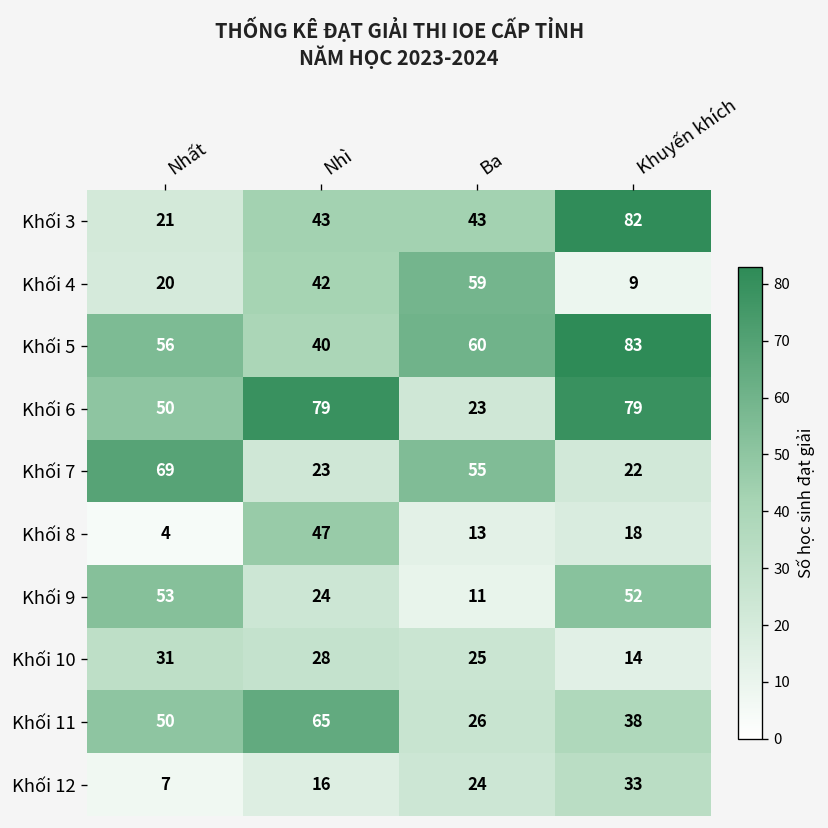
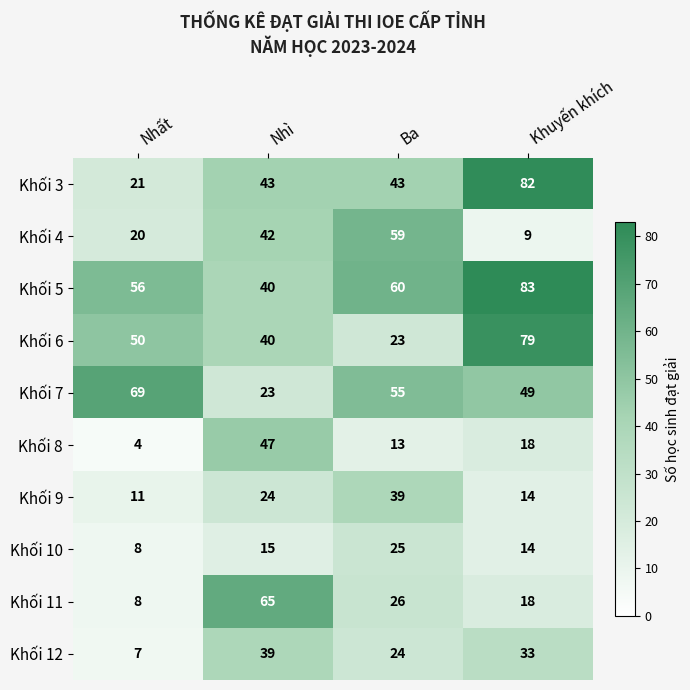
Khối 6, Nhì: 79 -> 40
Khối 7, Khuyến khích: 22 -> 49
Khối 9, Nhất: 53 -> 11
Khối 9, Ba: 11 -> 39
Khối 9, Khuyến khích: 52 -> 14
Khối 10, Nhất: 31 -> 8
Khối 10, Nhì: 28 -> 15
Khối 11, Nhất: 50 -> 8
Khối 11, Khuyến khích: 38 -> 18
Khối 12, Nhì: 16 -> 39
